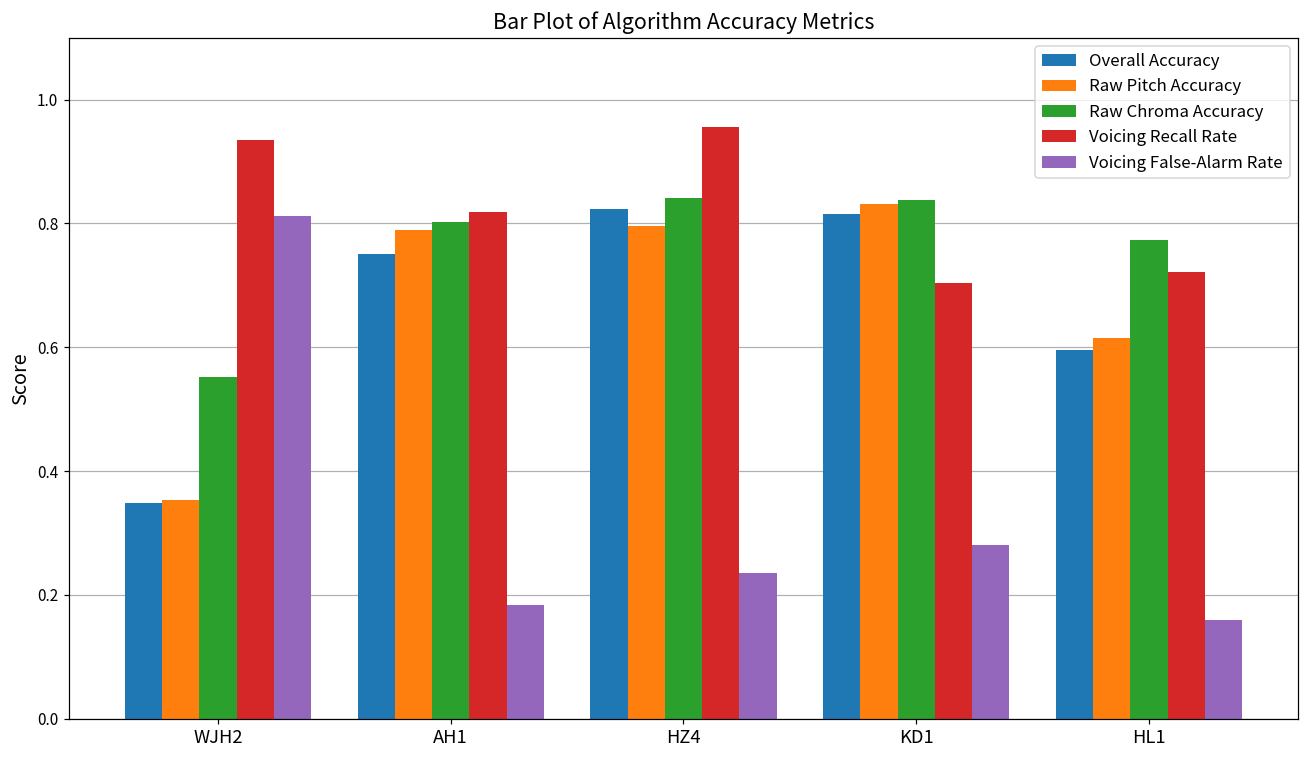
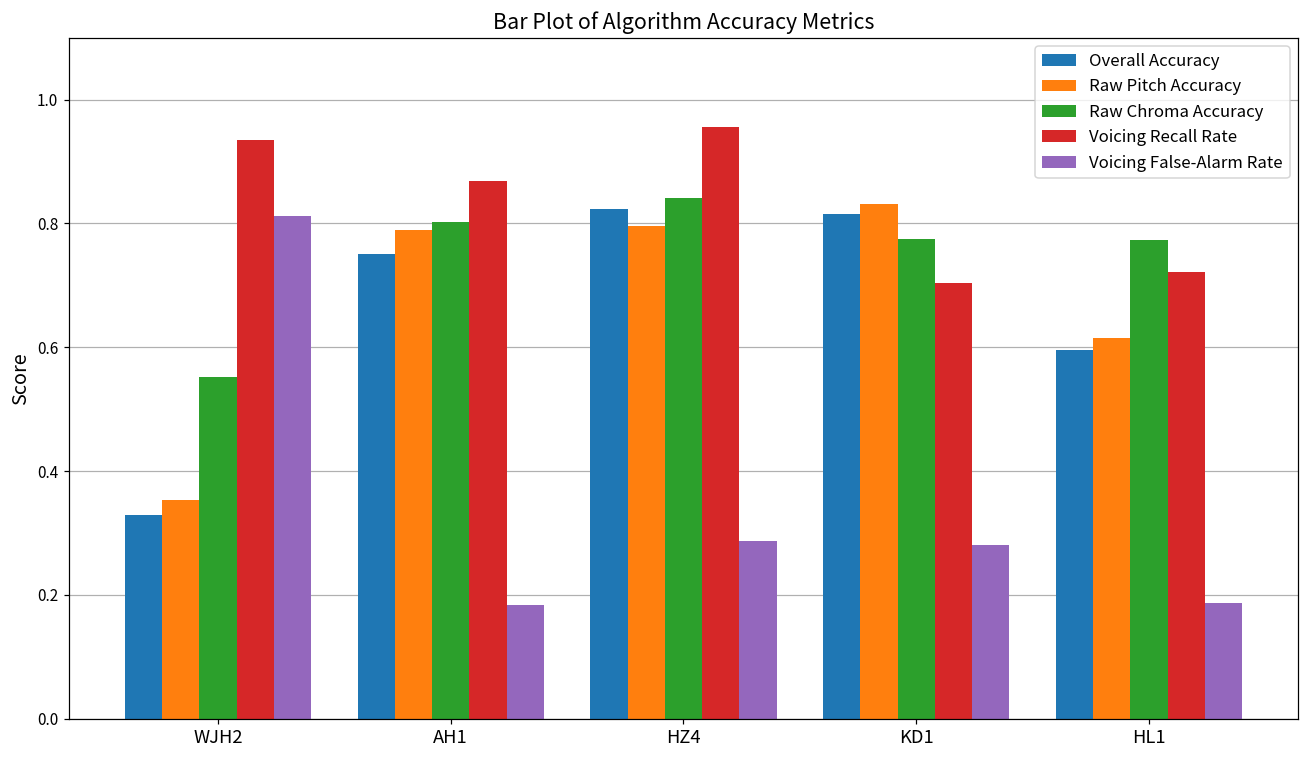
Overall Accuracy, WJH2: 0.35 -> 0.33
Voicing Recall Rate, AH1: 0.82 -> 0.87
Voicing False-Alarm Rate, HZ4: 0.23 -> 0.29
Raw Chroma Accuracy, KD1: 0.84 -> 0.77
Voicing False-Alarm Rate, HL1: 0.16 -> 0.19
